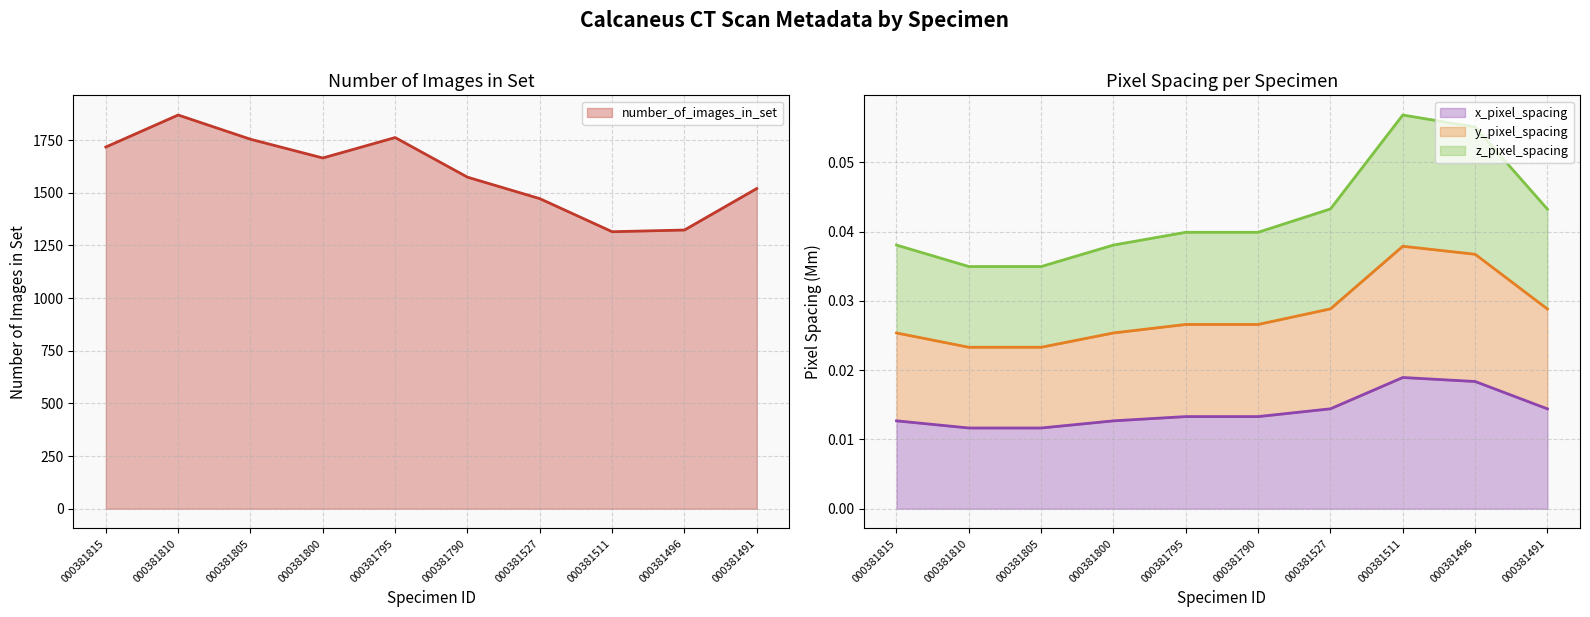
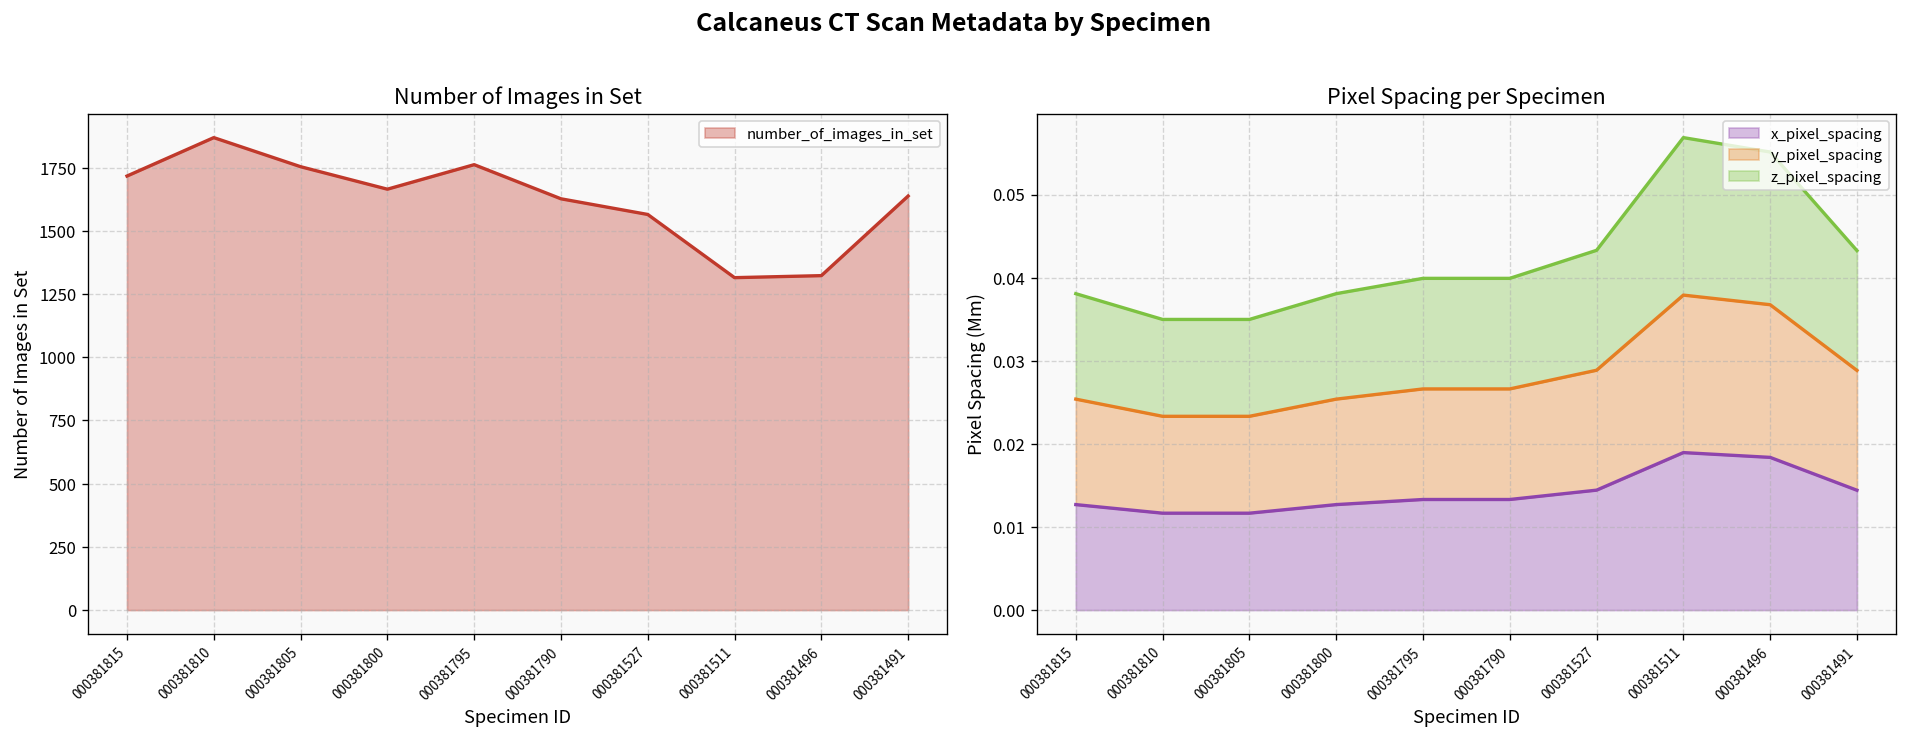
Number of Images in Set, 000381790: 1570 -> 1630
Number of Images in Set, 000381527: 1470 -> 1570
Number of Images in Set, 000381491: 1520 -> 1640
